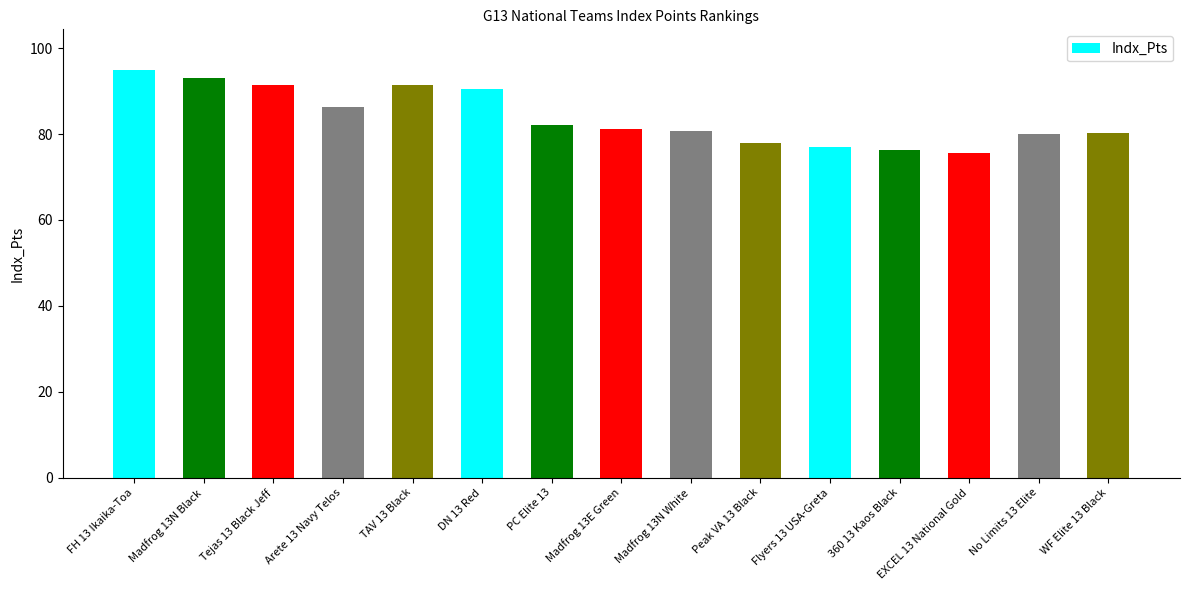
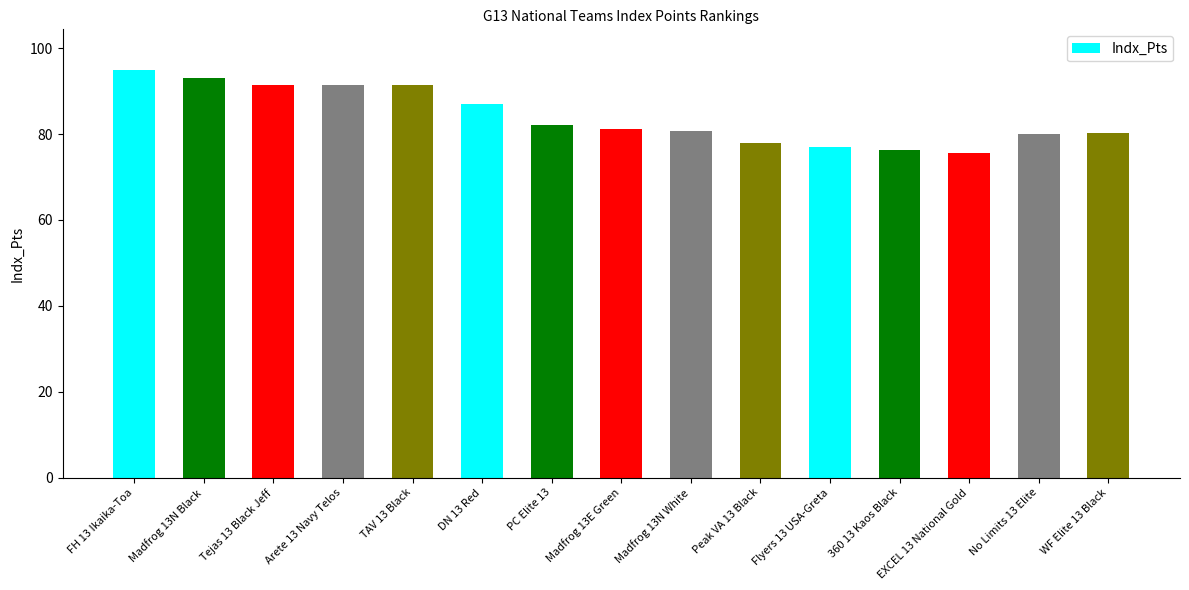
Arete 13 Navy Telos: 86 -> 91
DN 13 Red: 91 -> 87
